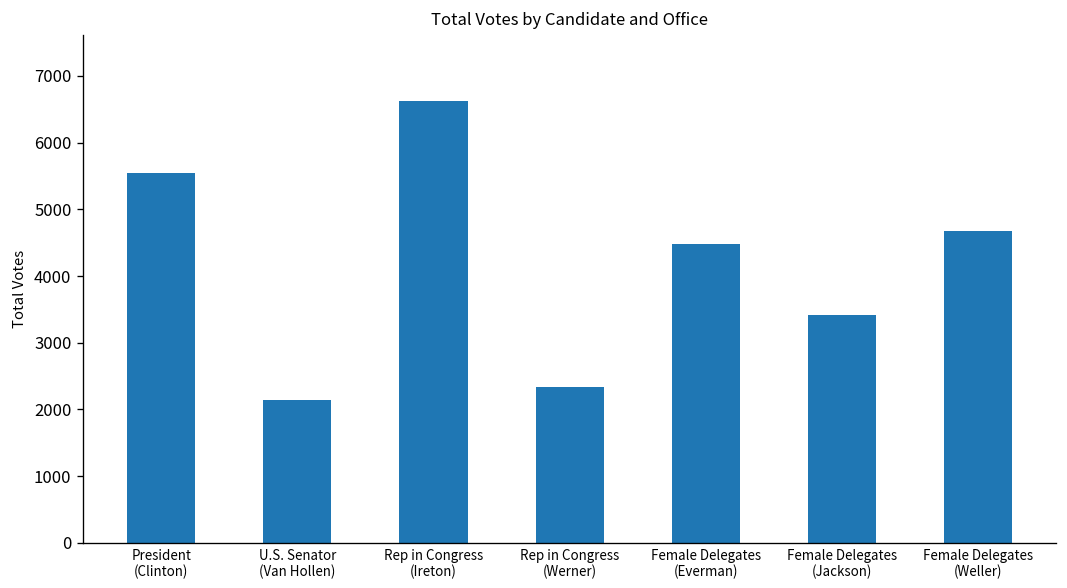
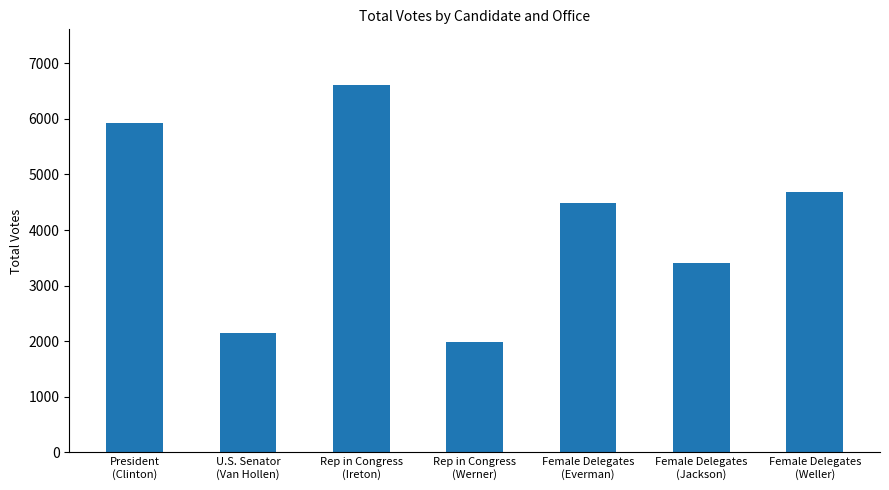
President (Clinton): 5500 -> 5900
Rep in Congress (Werner): 2300 -> 2000
